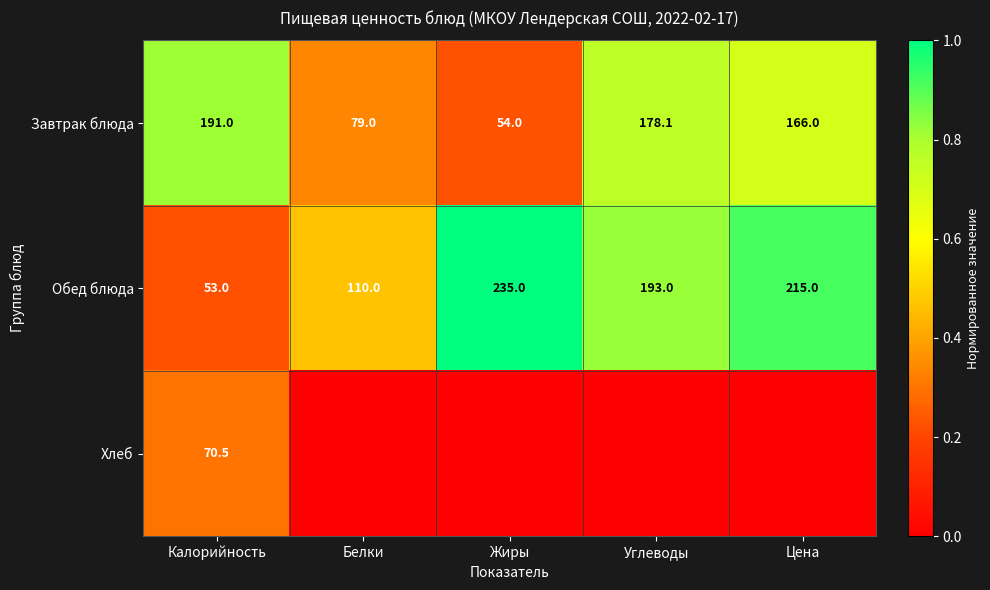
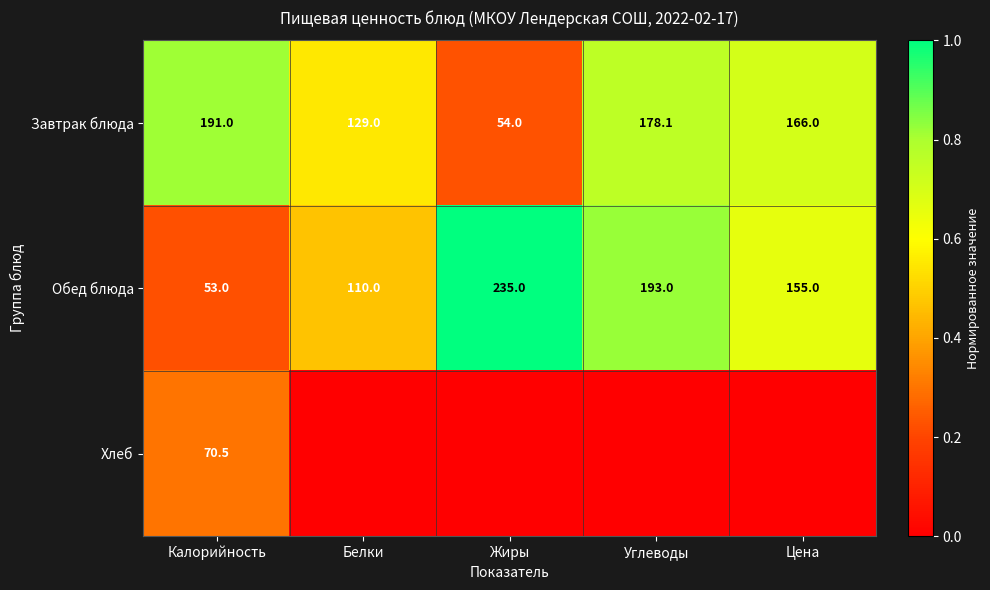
Завтрак блюда, Белки: 79.0 -> 129.0
Обед блюда, Цена: 215.0 -> 155.0
